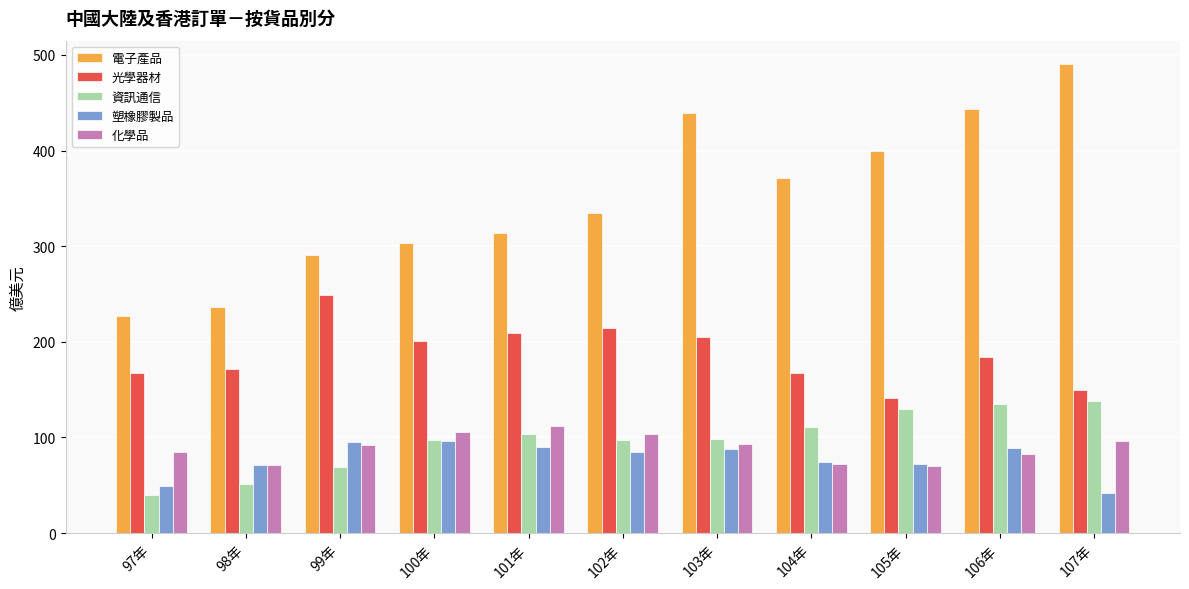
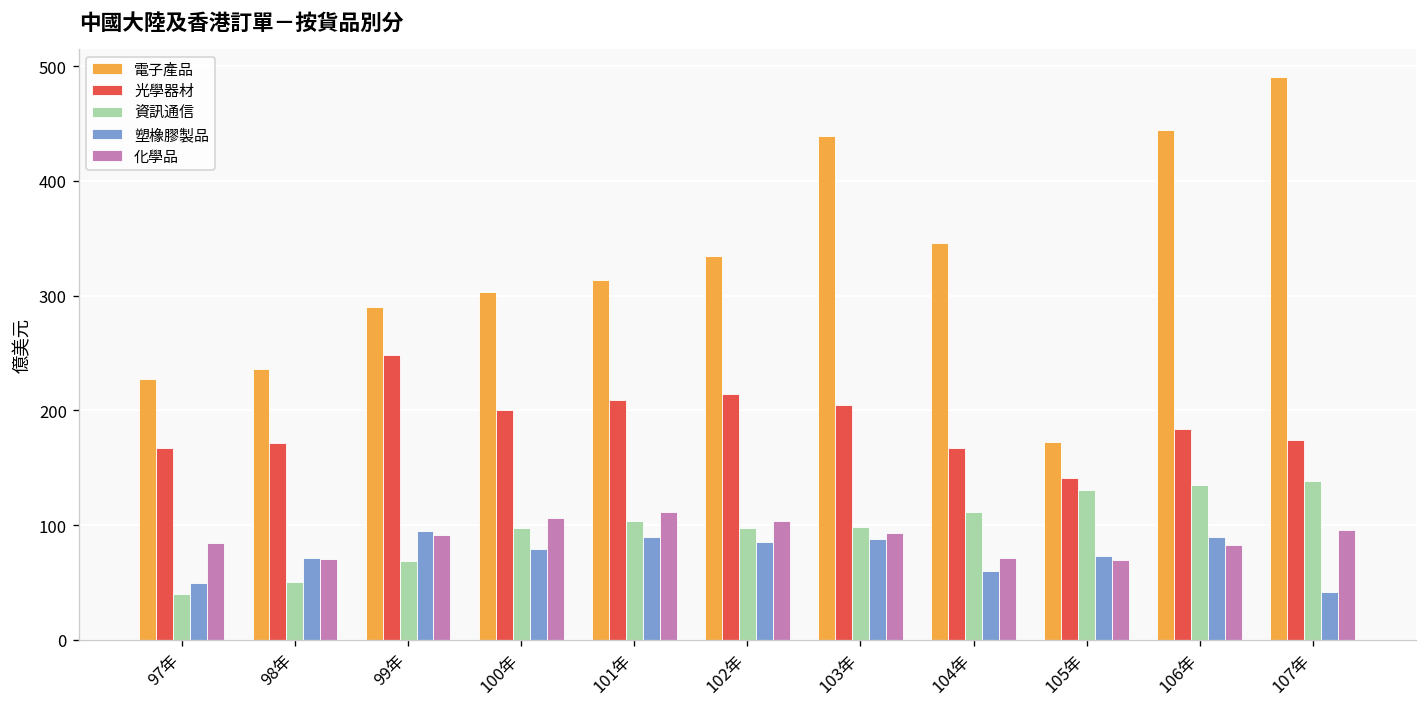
塑橡膠製品, 100年: 100 -> 80
電子產品, 104年: 370 -> 350
塑橡膠製品, 104年: 70 -> 60
電子產品, 105年: 400 -> 170
光學器材, 107年: 150 -> 170
